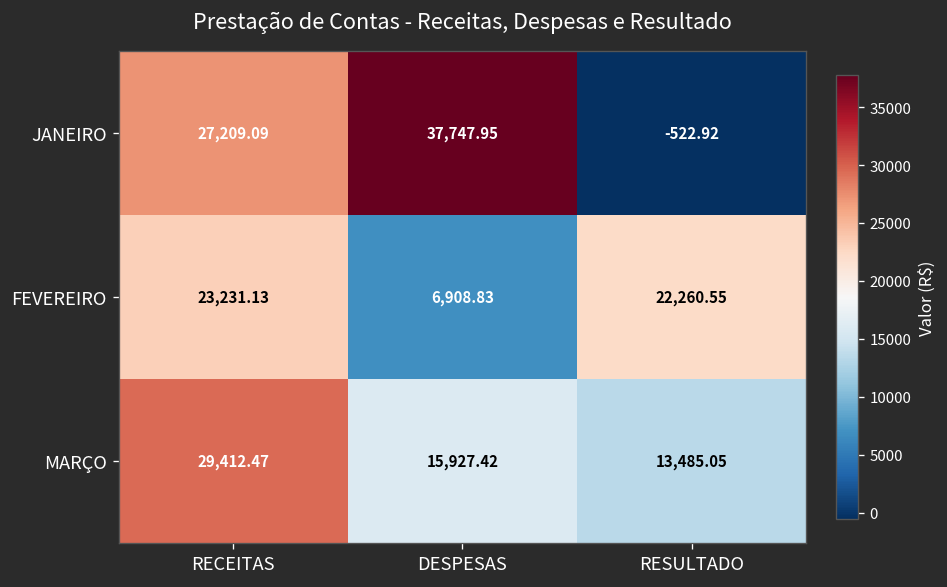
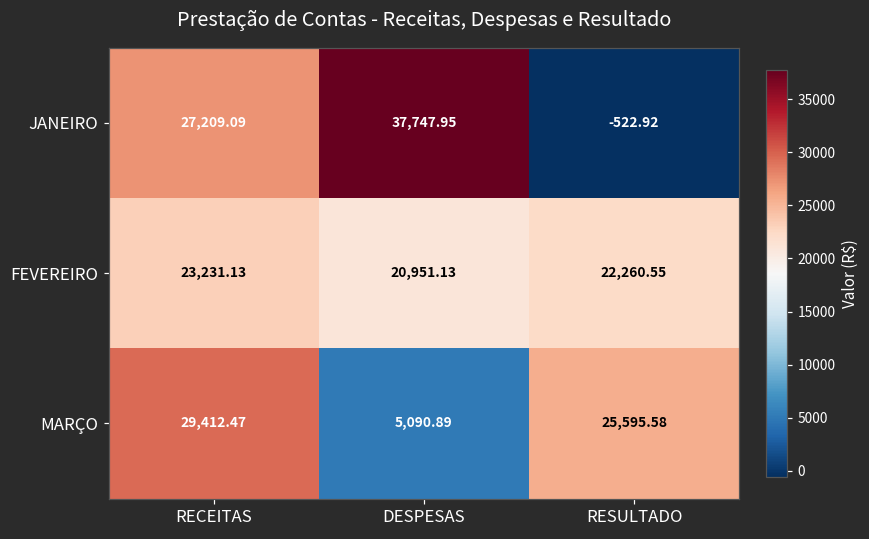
FEVEREIRO, DESPESAS: 6,908.83 -> 20,951.13
MARÇO, DESPESAS: 15,927.42 -> 5,090.89
MARÇO, RESULTADO: 13,485.05 -> 25,595.58
